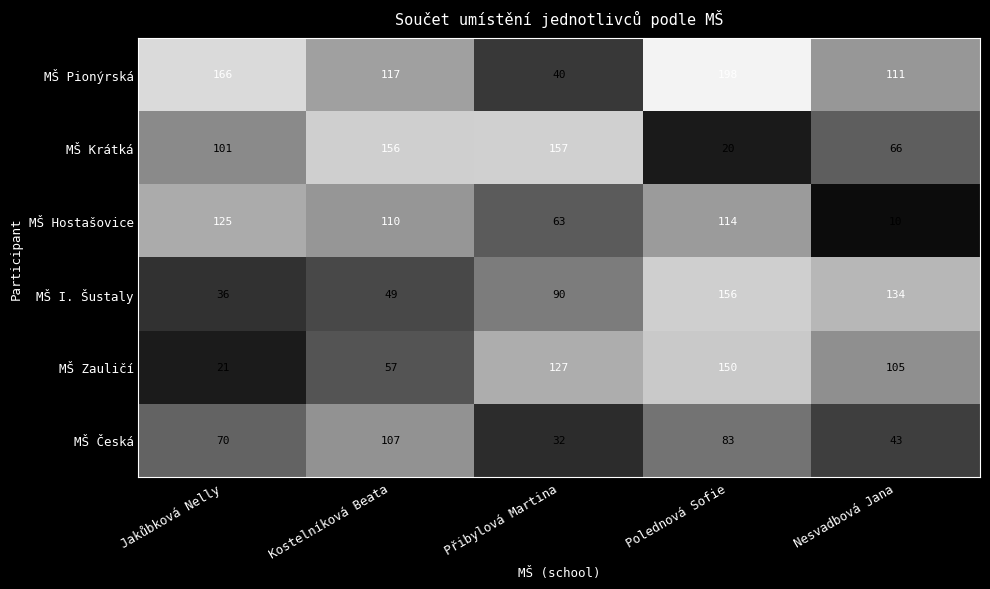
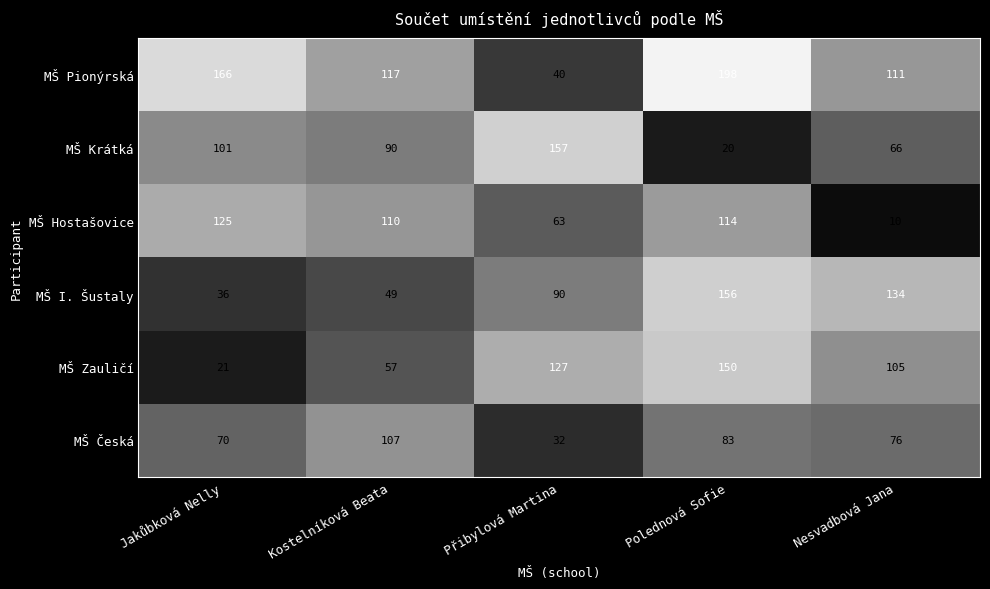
MŠ Krátká, Kostelníková Beata: 156 -> 90
MŠ Česká, Nesvadbová Jana: 43 -> 76
